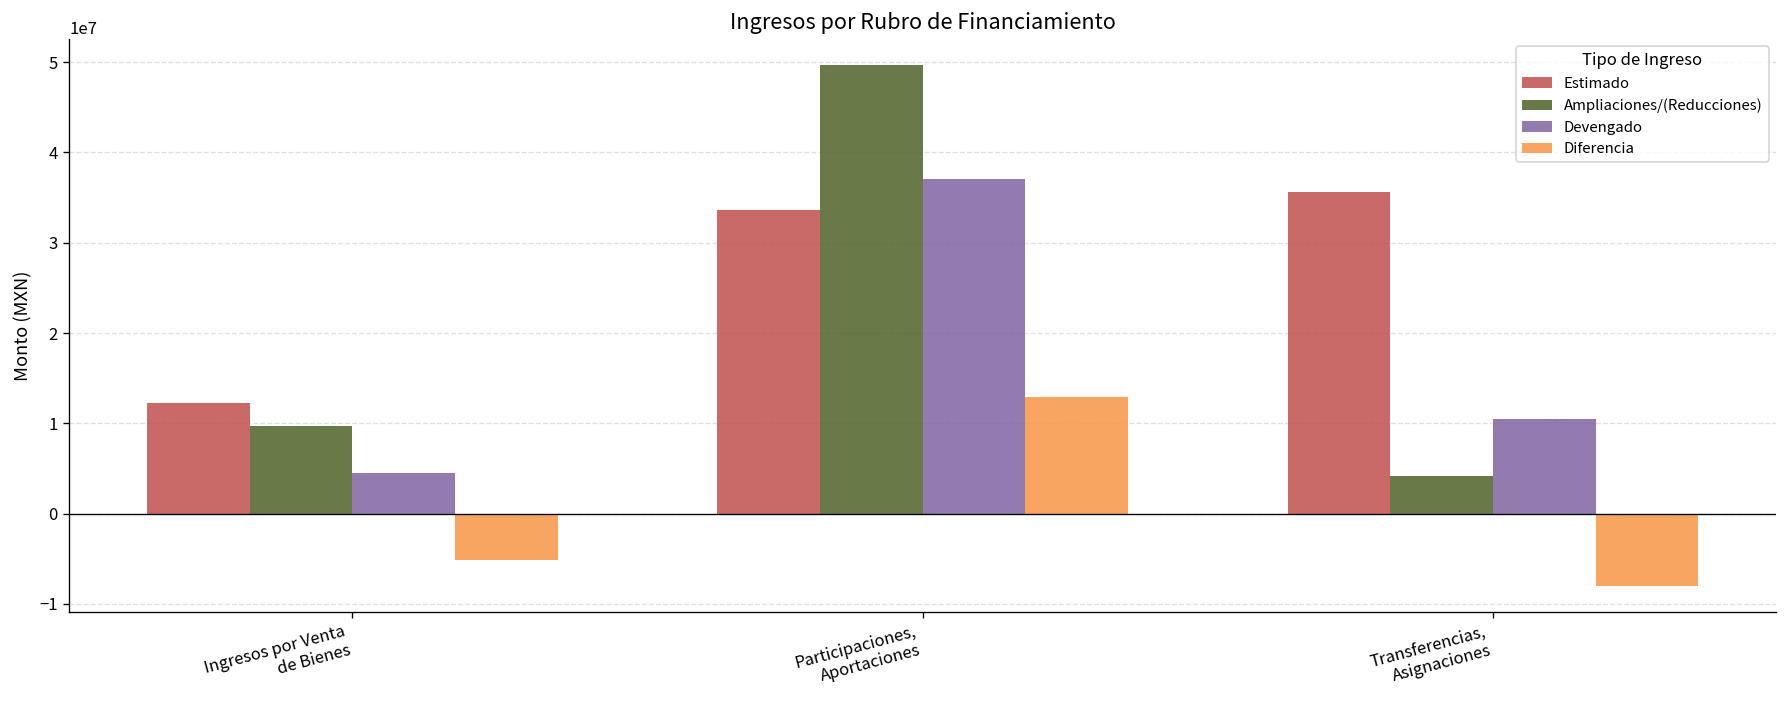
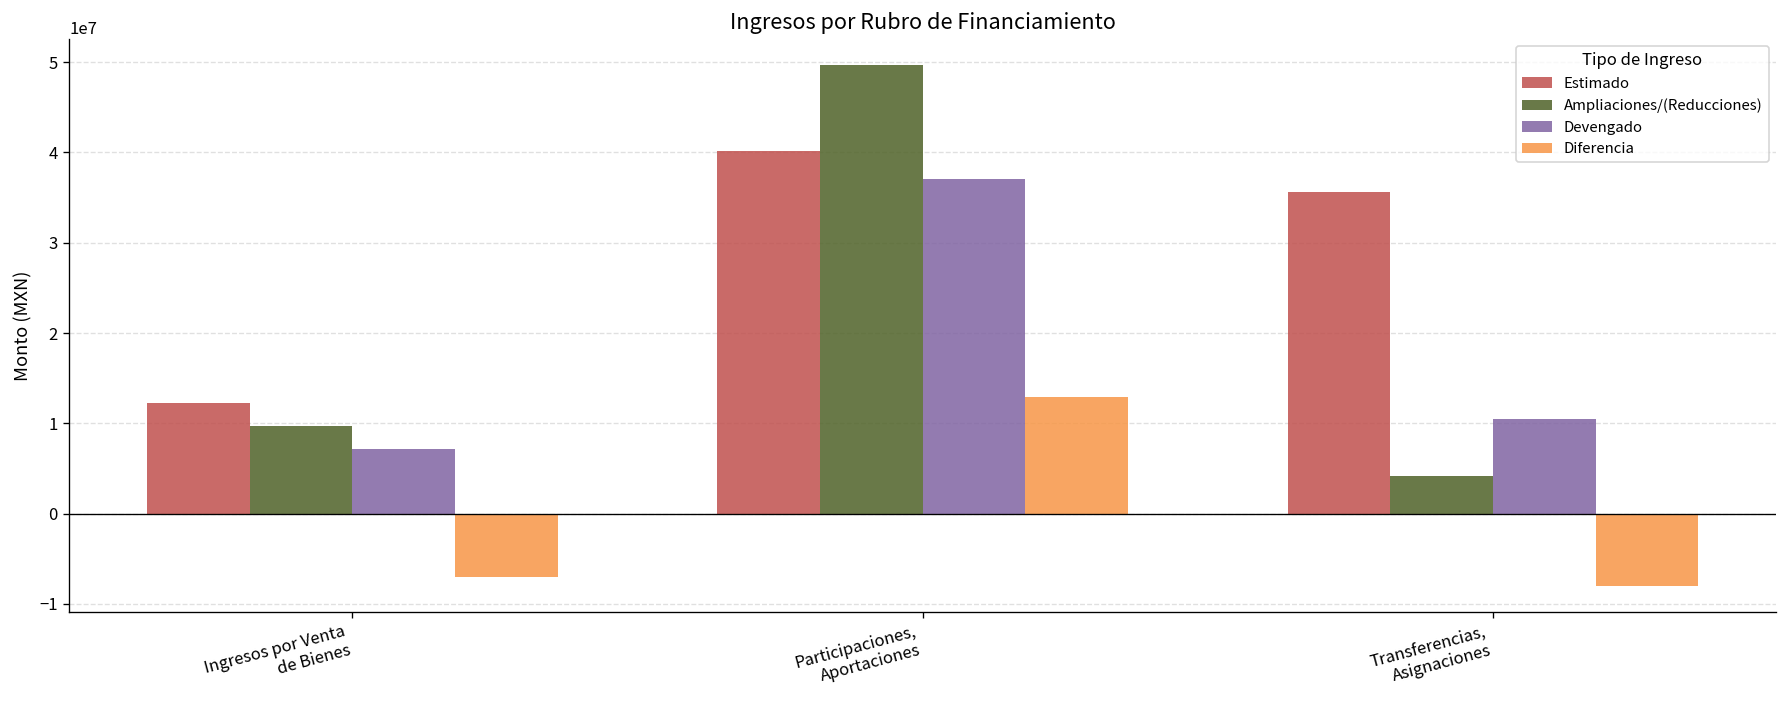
Devengado, Ingresos por Venta de Bienes: 5000000 -> 7000000
Diferencia, Ingresos por Venta de Bienes: -5000000 -> -7000000
Estimado, Participaciones, Aportaciones: 34000000 -> 40000000
